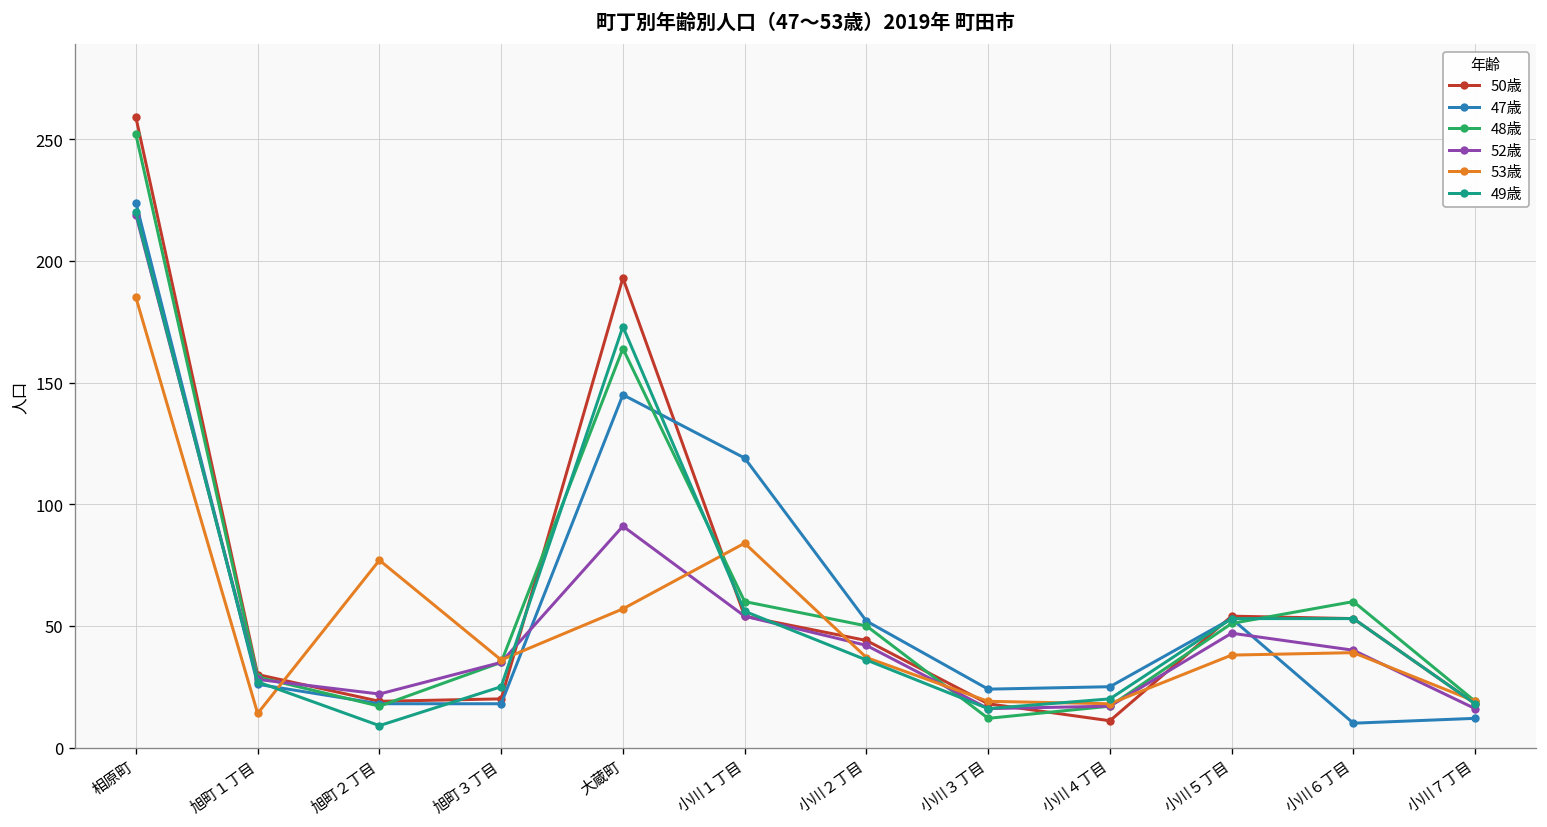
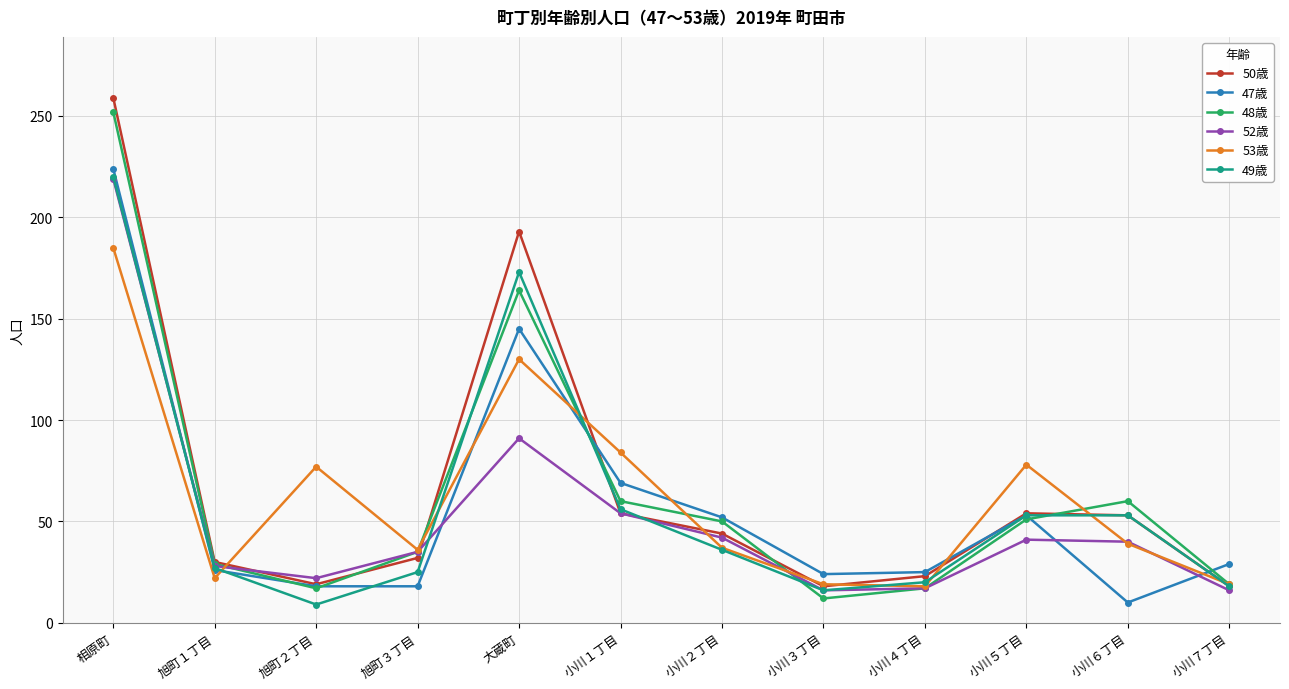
53歳, 旭町１丁目: 14 -> 22
50歳, 旭町３丁目: 20 -> 32
53歳, 大蔵町: 57 -> 130
47歳, 小川１丁目: 119 -> 69
50歳, 小川４丁目: 11 -> 23
52歳, 小川５丁目: 47 -> 41
53歳, 小川５丁目: 38 -> 78
47歳, 小川７丁目: 12 -> 29
